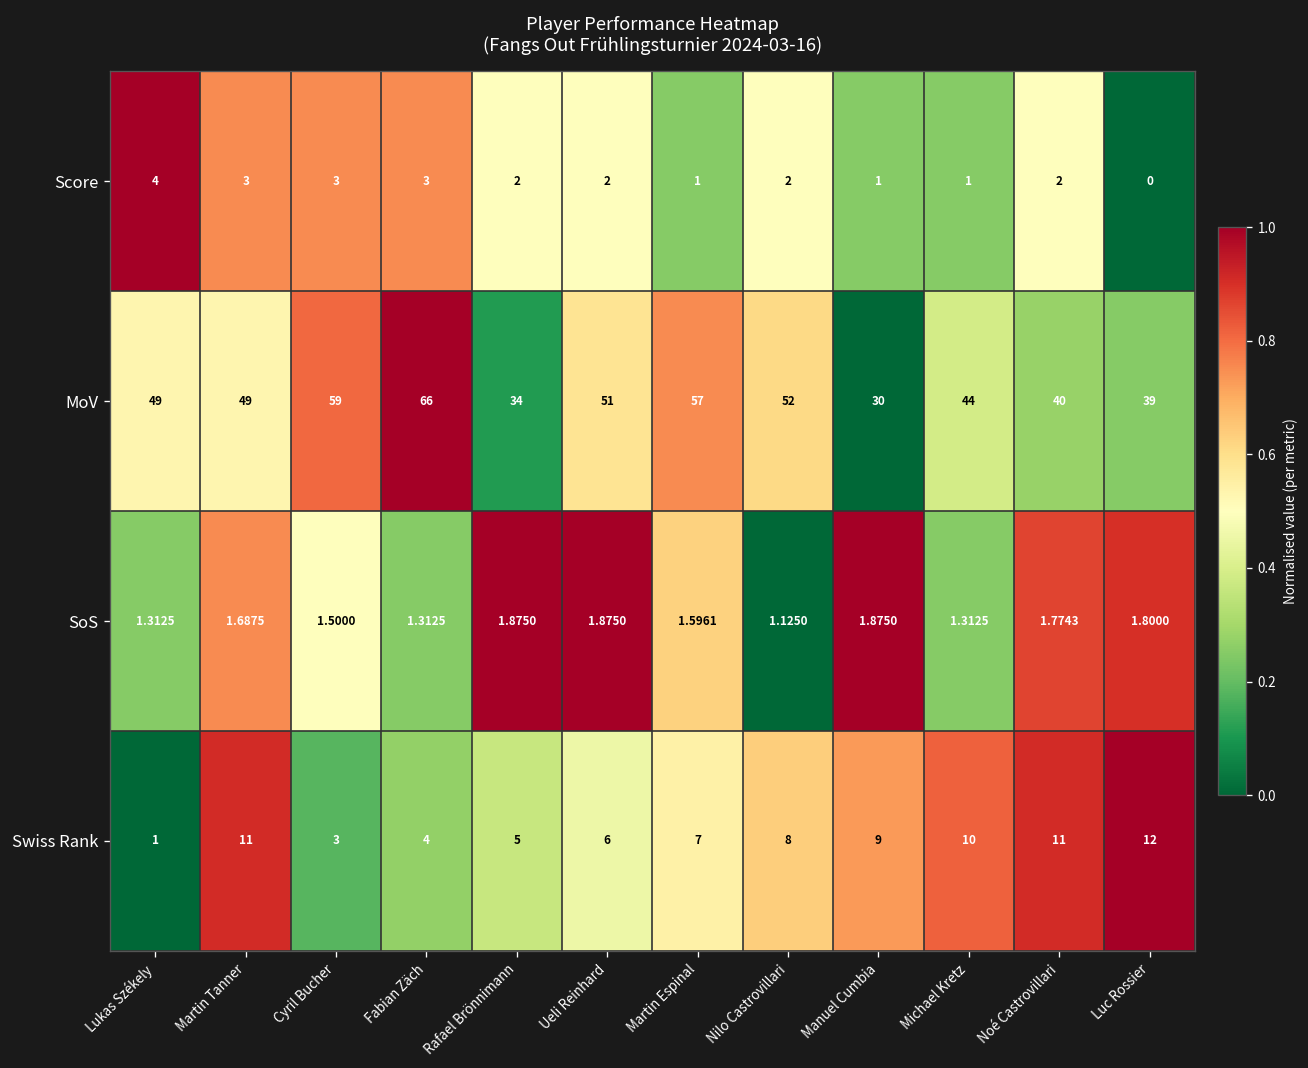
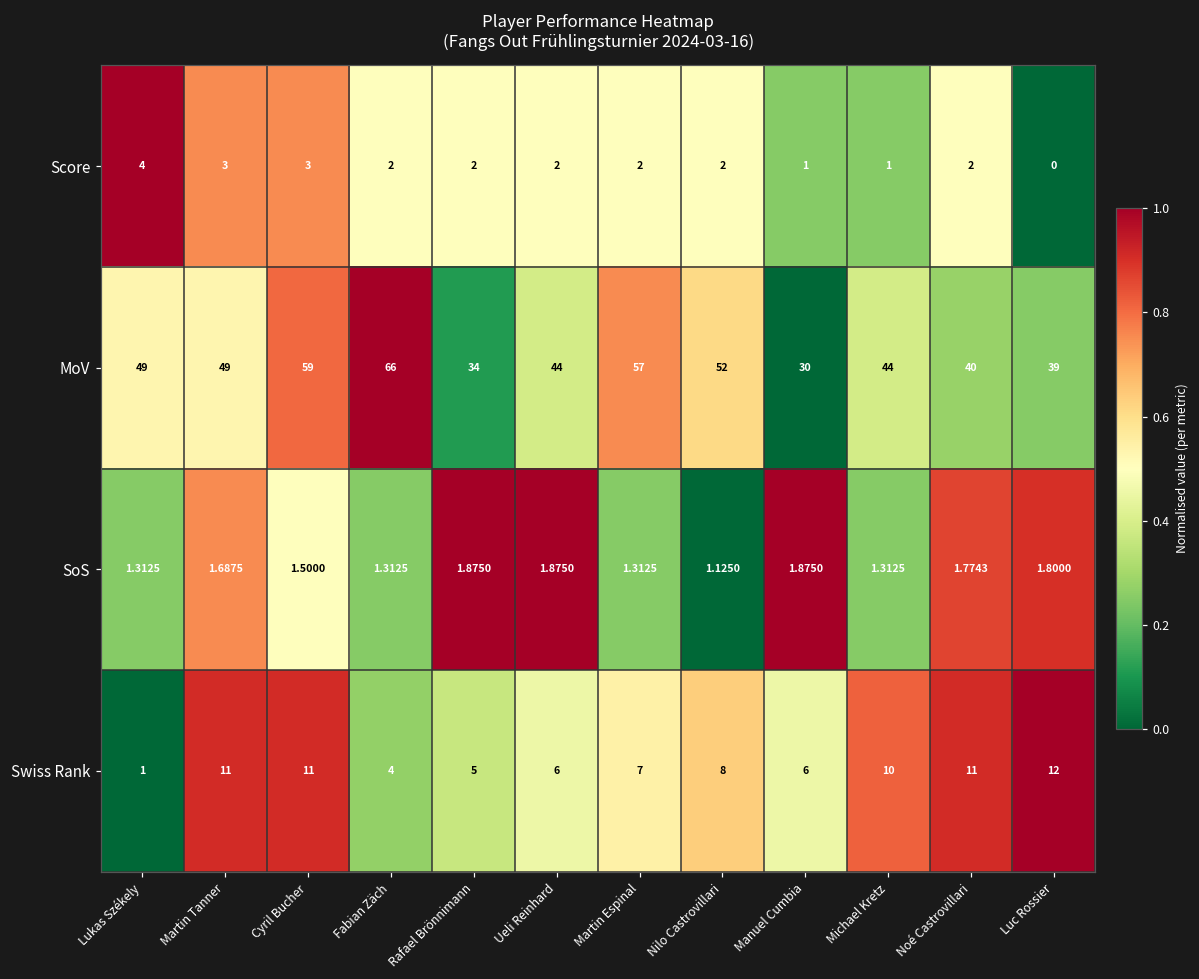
Score, Fabian Zäch: 3 -> 2
Score, Martin Espinal: 1 -> 2
MoV, Ueli Reinhard: 51 -> 44
SoS, Martin Espinal: 1.5961 -> 1.3125
Swiss Rank, Cyril Bucher: 3 -> 11
Swiss Rank, Manuel Cumbia: 9 -> 6
